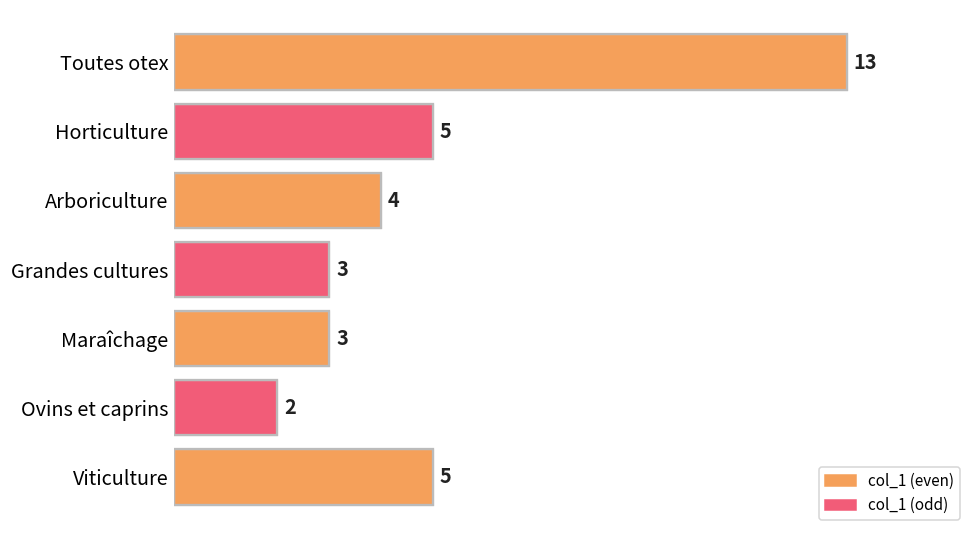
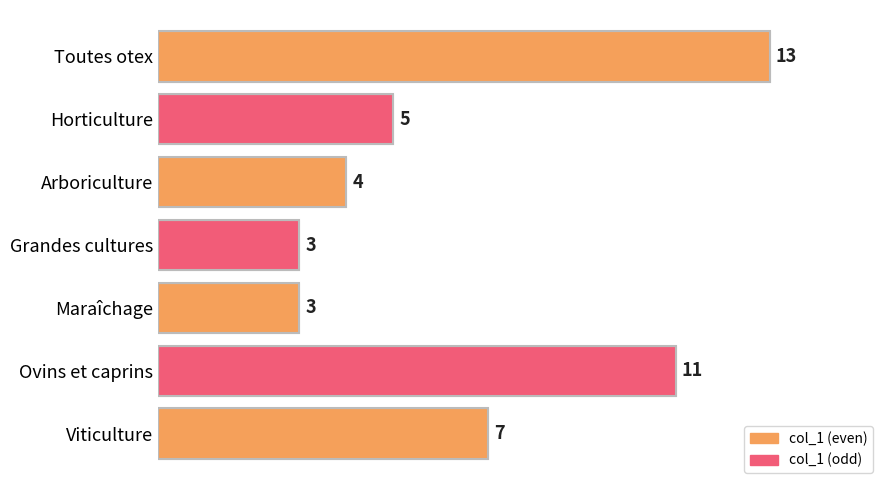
Ovins et caprins: 2 -> 11
Viticulture: 5 -> 7
